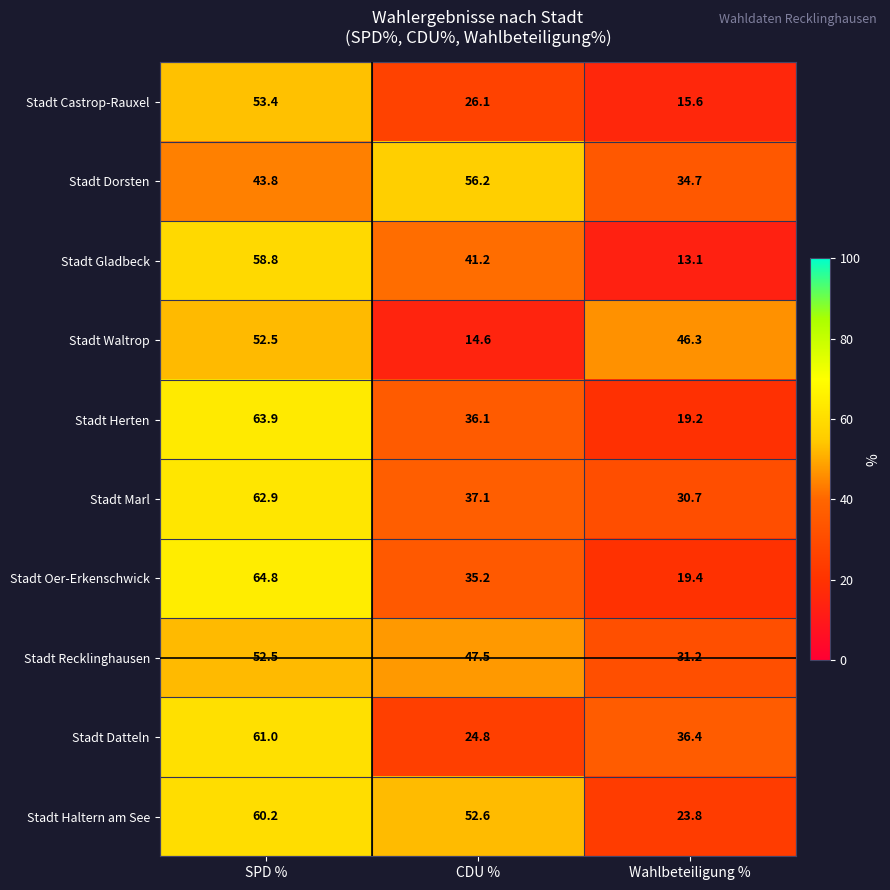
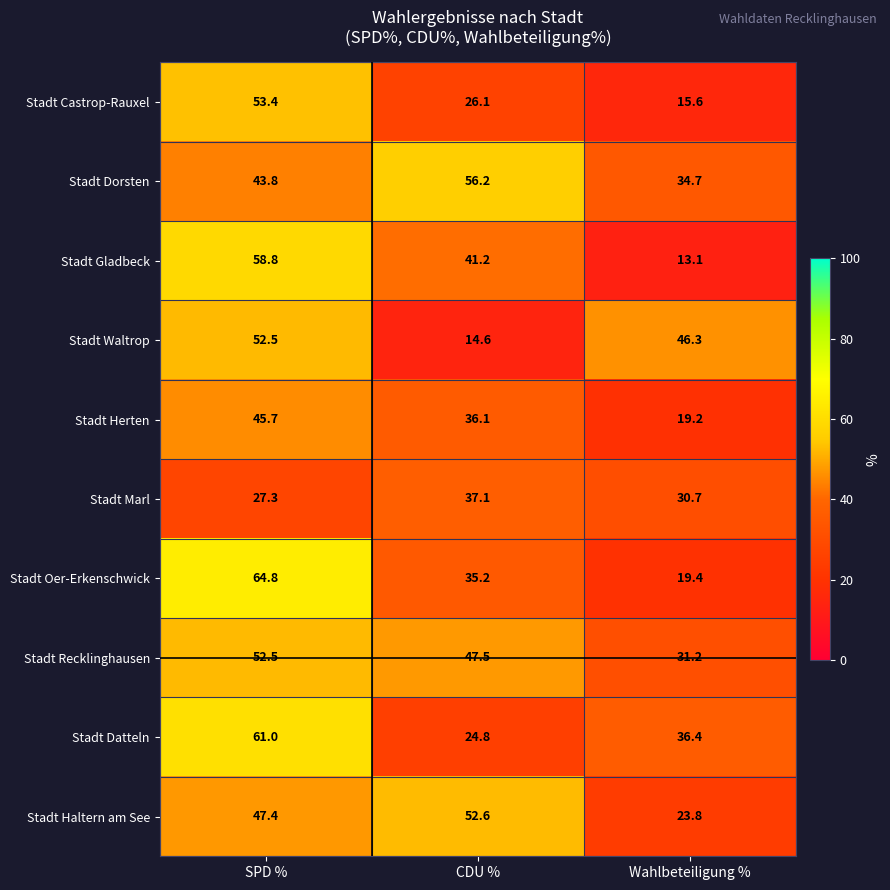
Stadt Herten, SPD %: 63.9 -> 45.7
Stadt Marl, SPD %: 62.9 -> 27.3
Stadt Haltern am See, SPD %: 60.2 -> 47.4
